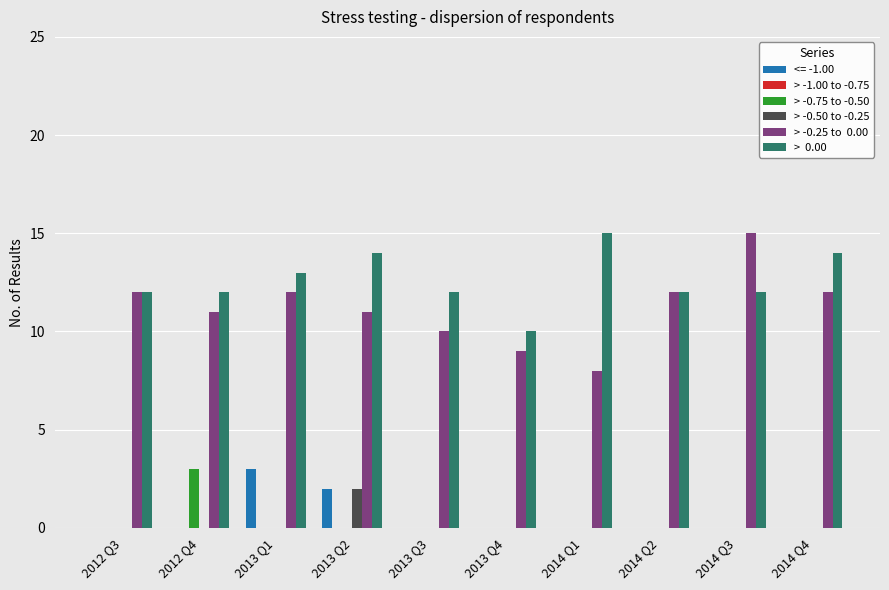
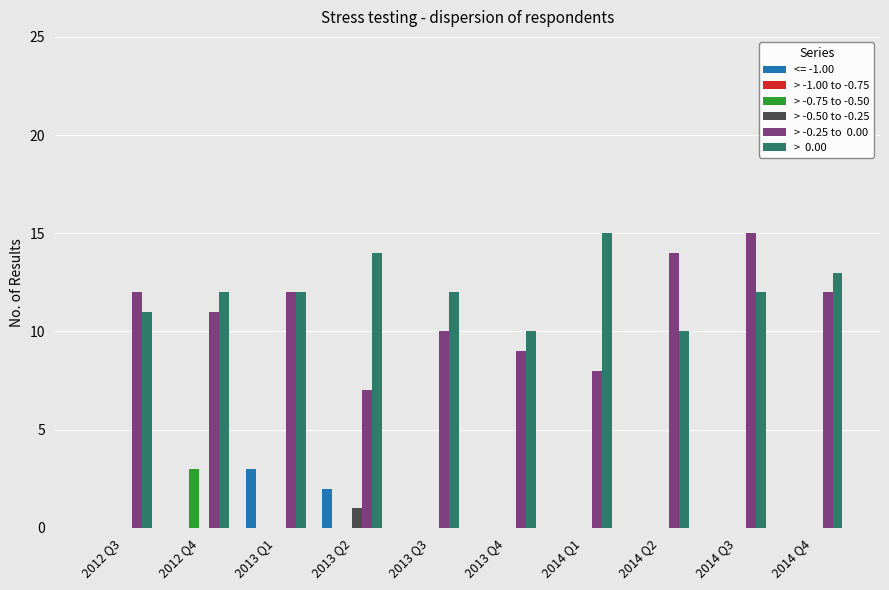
> 0.00, 2012 Q3: 12 -> 11
> 0.00, 2013 Q1: 13 -> 12
> -0.50 to -0.25, 2013 Q2: 2 -> 1
> -0.25 to 0.00, 2013 Q2: 11 -> 7
> -0.25 to 0.00, 2014 Q2: 12 -> 14
> 0.00, 2014 Q2: 12 -> 10
> 0.00, 2014 Q4: 14 -> 13
